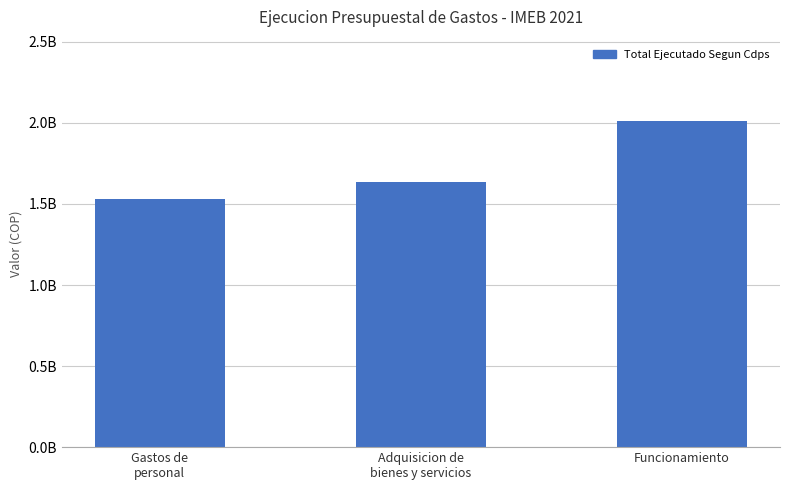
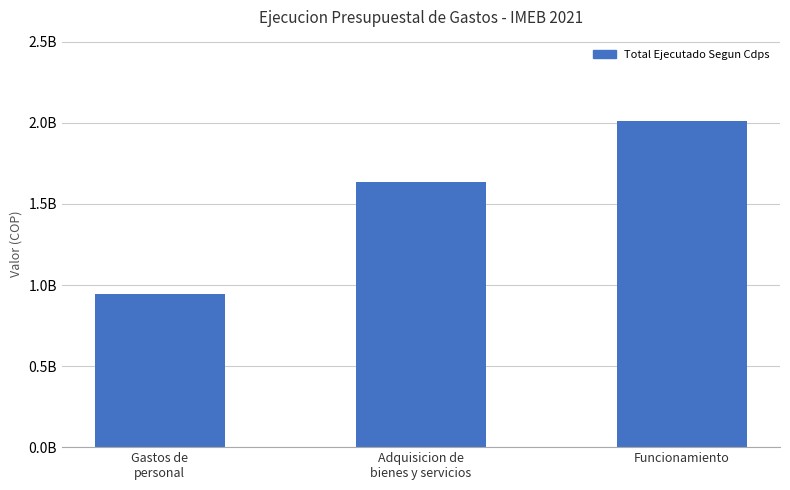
Gastos de personal: 1530000000 -> 950000000
